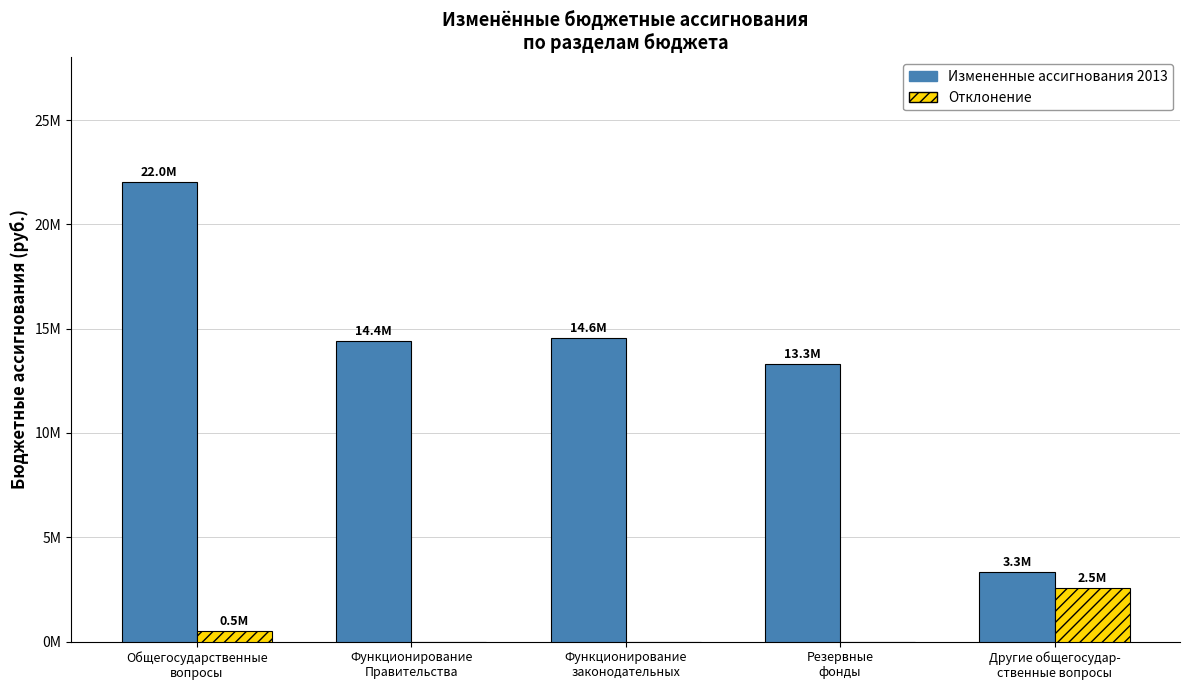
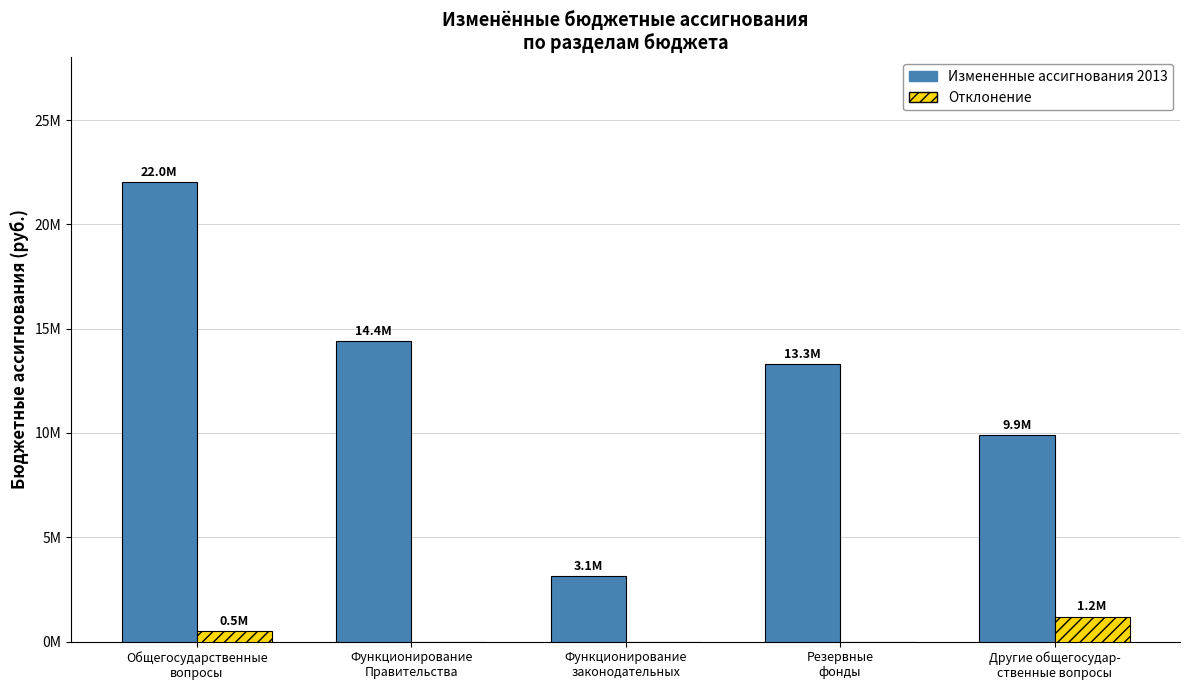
Измененные ассигнования 2013, Функционирование законодательных: 14.6M -> 3.1M
Измененные ассигнования 2013, Другие общегосудар- ственные вопросы: 3.3M -> 9.9M
Отклонение, Другие общегосудар- ственные вопросы: 2.5M -> 1.2M
